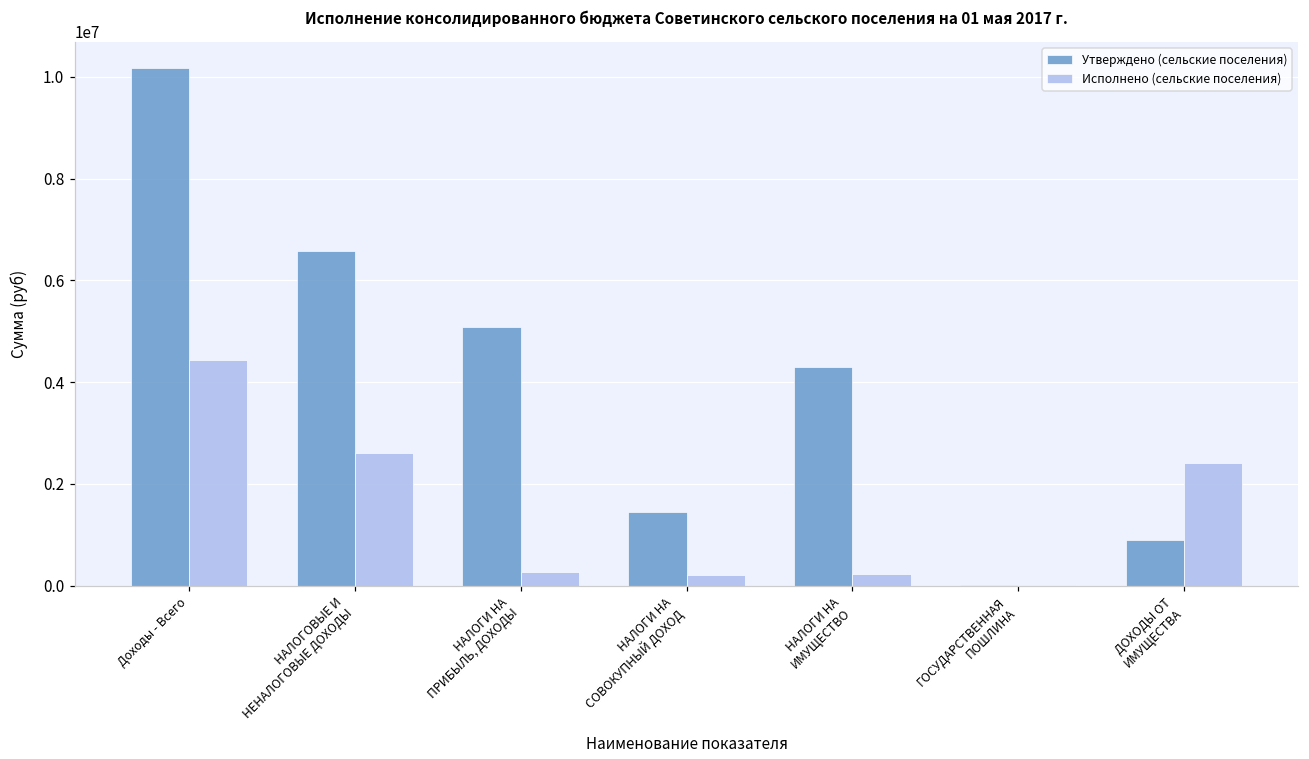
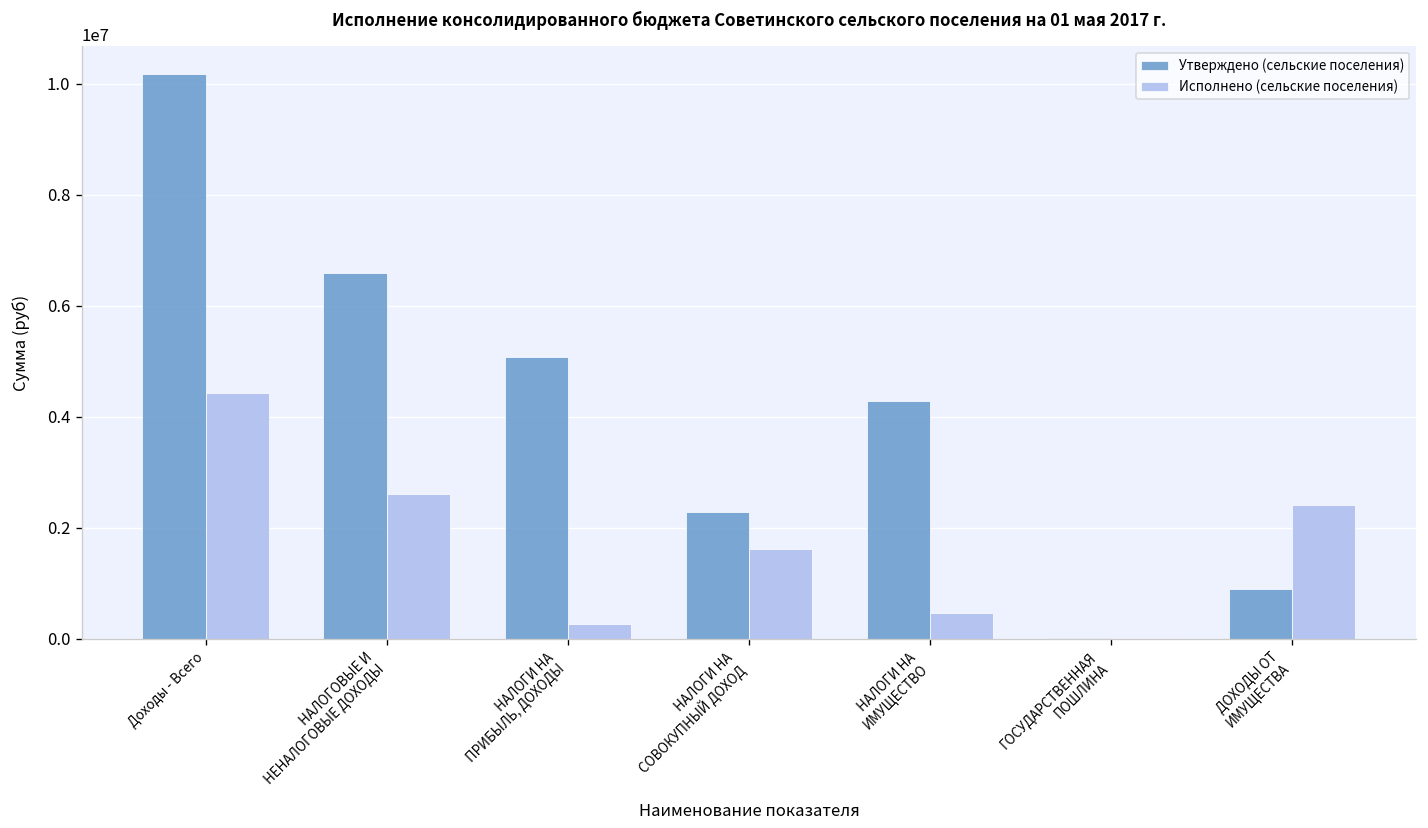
Утверждено (сельские поселения), НАЛОГИ НА СОВОКУПНЫЙ ДОХОД: 1500000 -> 2300000
Исполнено (сельские поселения), НАЛОГИ НА СОВОКУПНЫЙ ДОХОД: 200000 -> 1600000
Исполнено (сельские поселения), НАЛОГИ НА ИМУЩЕСТВО: 200000 -> 500000
